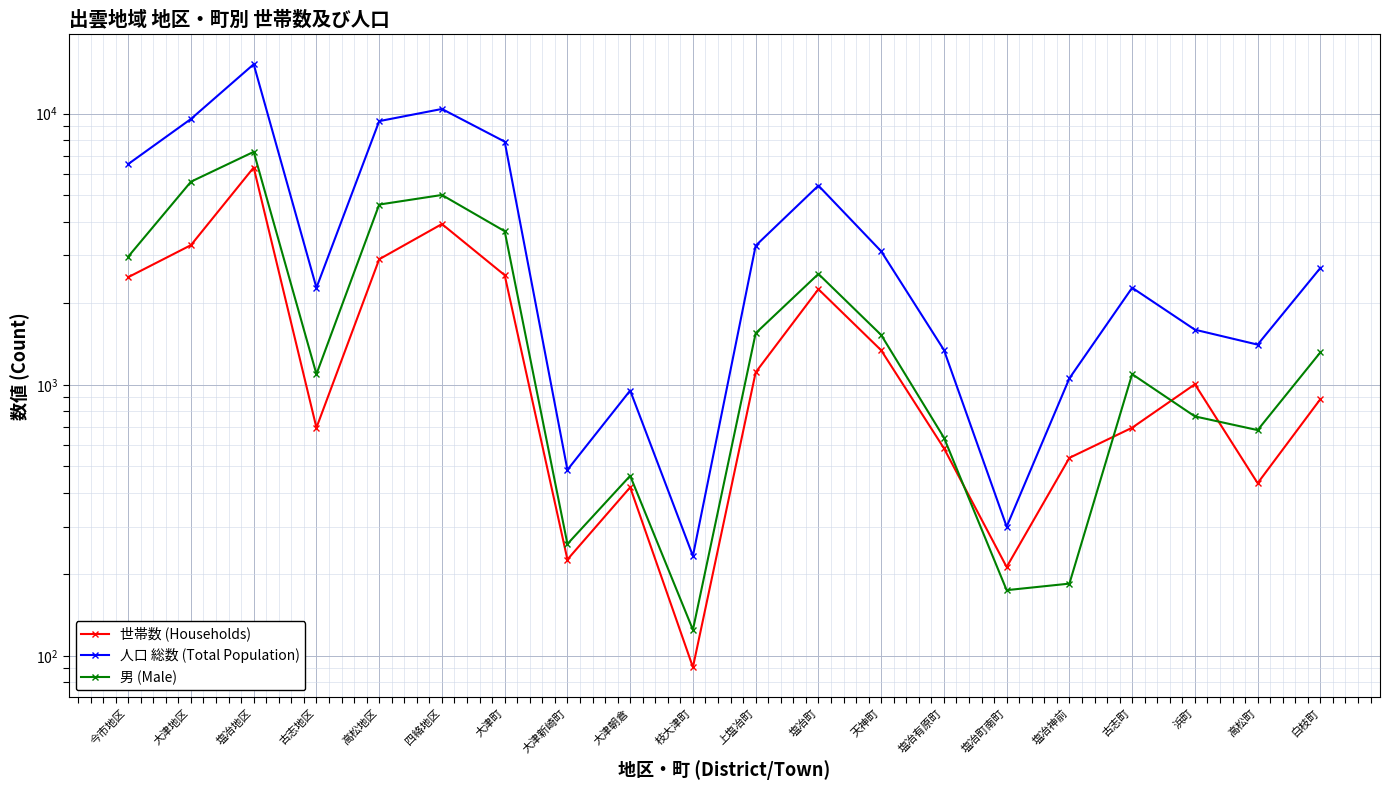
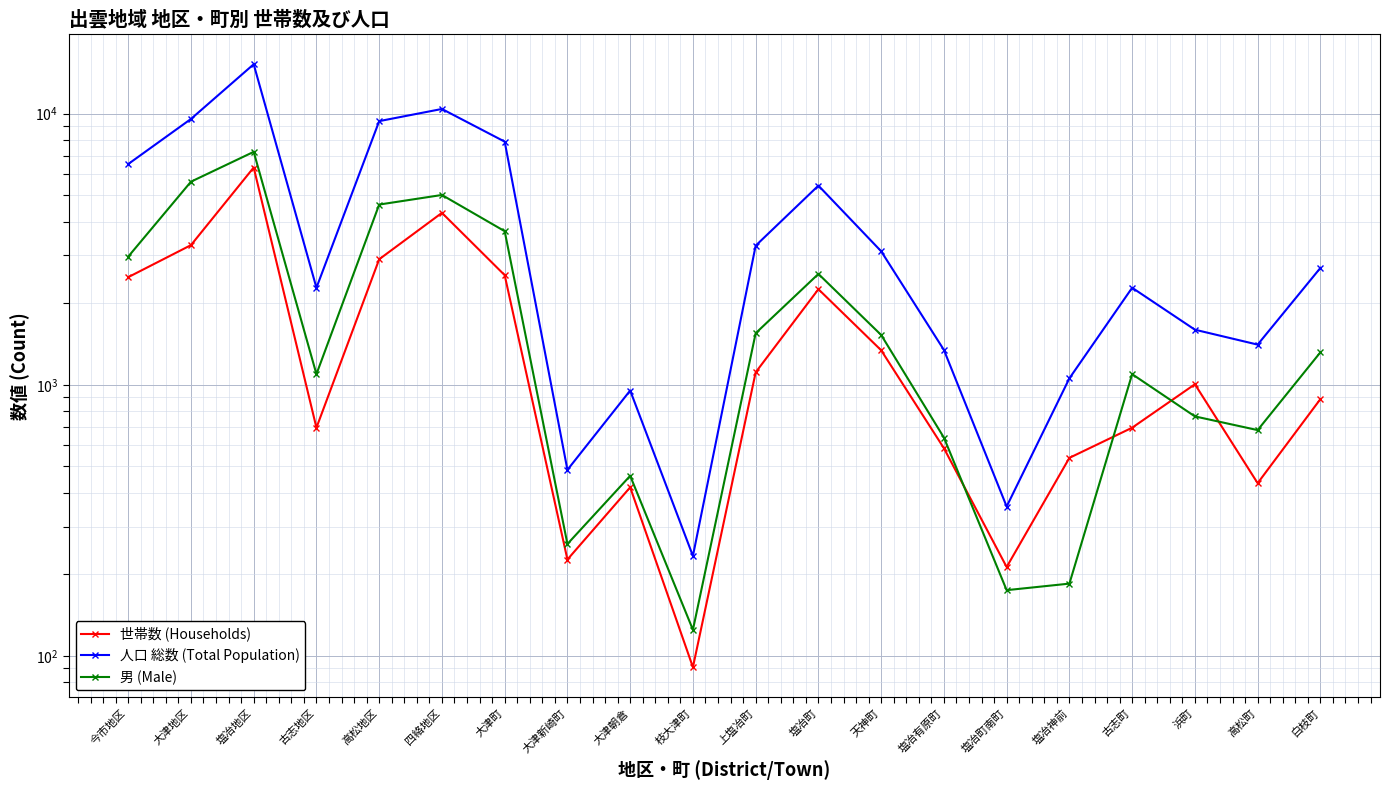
世帯数 (Households), 四絡地区: 3900 -> 4300
人口 総数 (Total Population), 塩冶町南町: 300 -> 360
